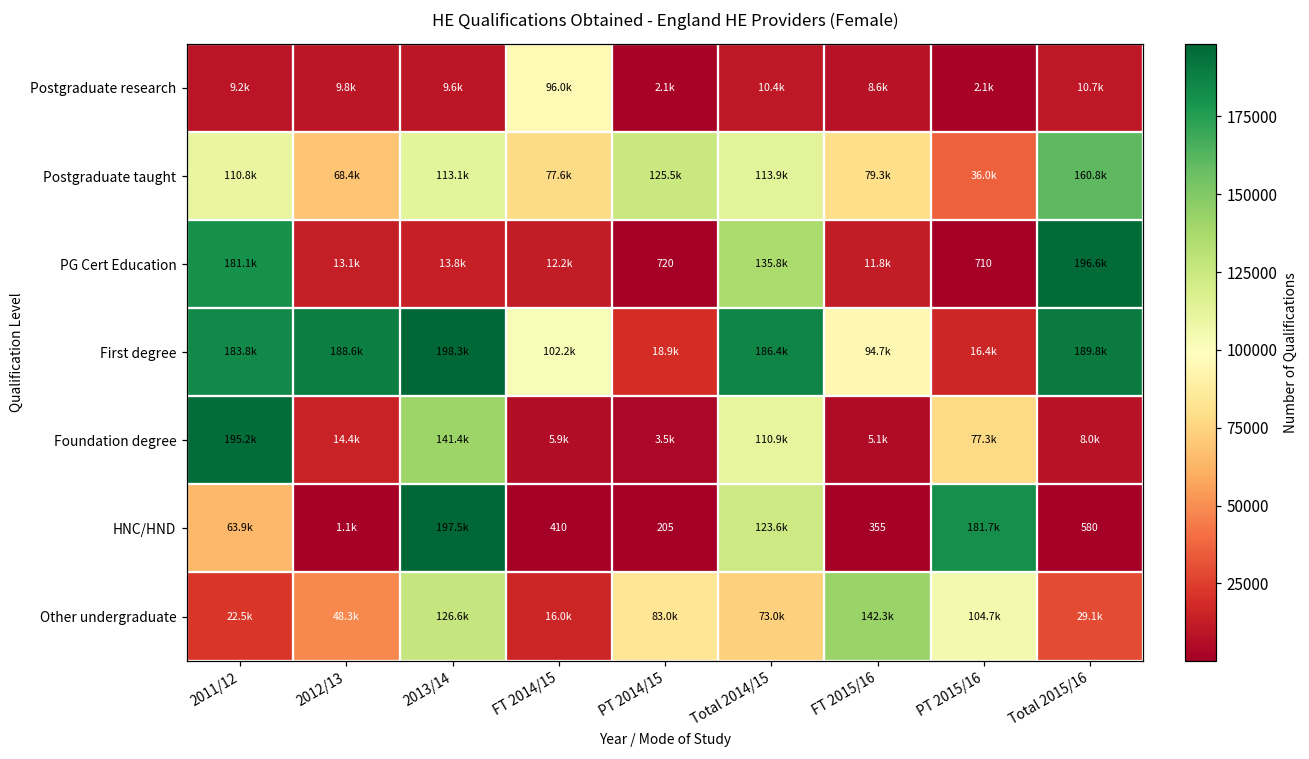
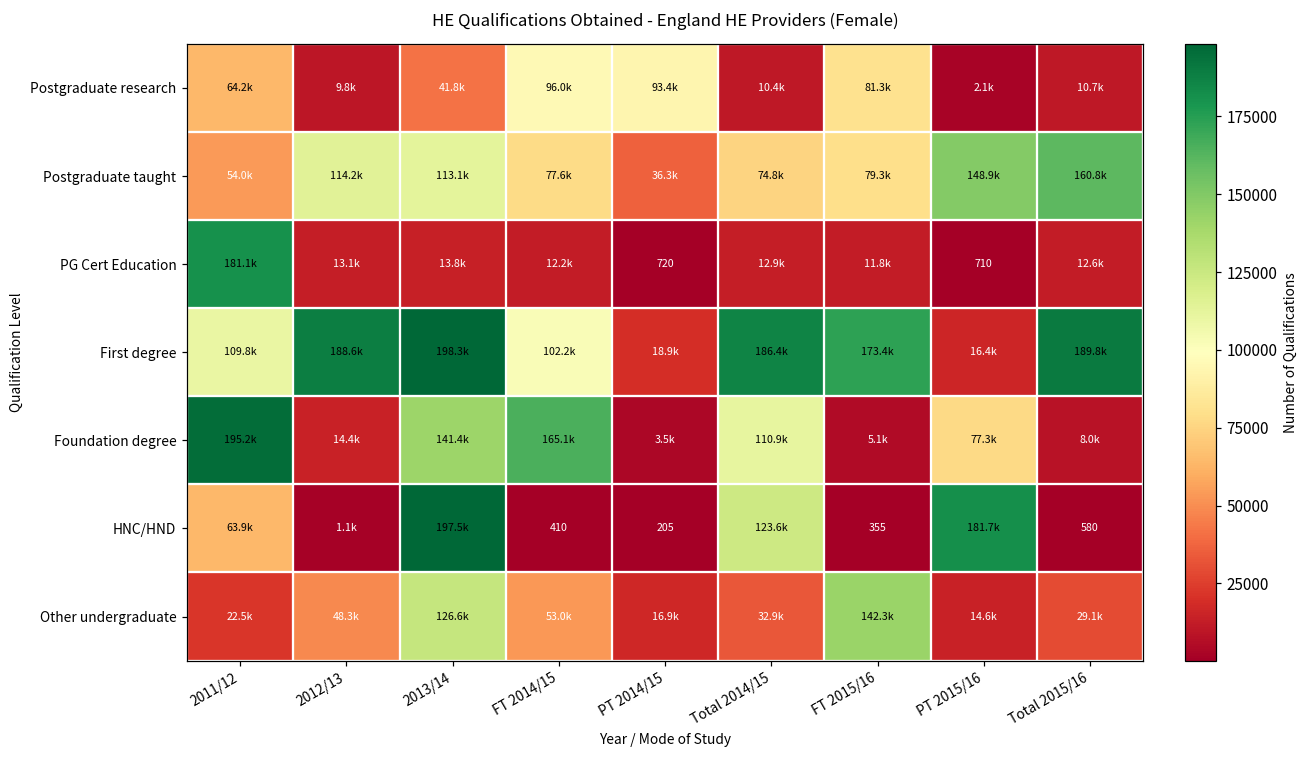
Postgraduate research, 2011/12: 9.2k -> 64.2k
Postgraduate research, 2013/14: 9.6k -> 41.8k
Postgraduate research, PT 2014/15: 2.1k -> 93.4k
Postgraduate research, FT 2015/16: 8.6k -> 81.3k
Postgraduate taught, 2011/12: 110.8k -> 54.0k
Postgraduate taught, 2012/13: 68.4k -> 114.2k
Postgraduate taught, PT 2014/15: 125.5k -> 36.3k
Postgraduate taught, Total 2014/15: 113.9k -> 74.8k
Postgraduate taught, PT 2015/16: 36.0k -> 148.9k
PG Cert Education, Total 2014/15: 135.8k -> 12.9k
PG Cert Education, Total 2015/16: 196.6k -> 12.6k
First degree, 2011/12: 183.8k -> 109.8k
First degree, FT 2015/16: 94.7k -> 173.4k
Foundation degree, FT 2014/15: 5.9k -> 165.1k
Other undergraduate, FT 2014/15: 16.0k -> 53.0k
Other undergraduate, PT 2014/15: 83.0k -> 16.9k
Other undergraduate, Total 2014/15: 73.0k -> 32.9k
Other undergraduate, PT 2015/16: 104.7k -> 14.6k
